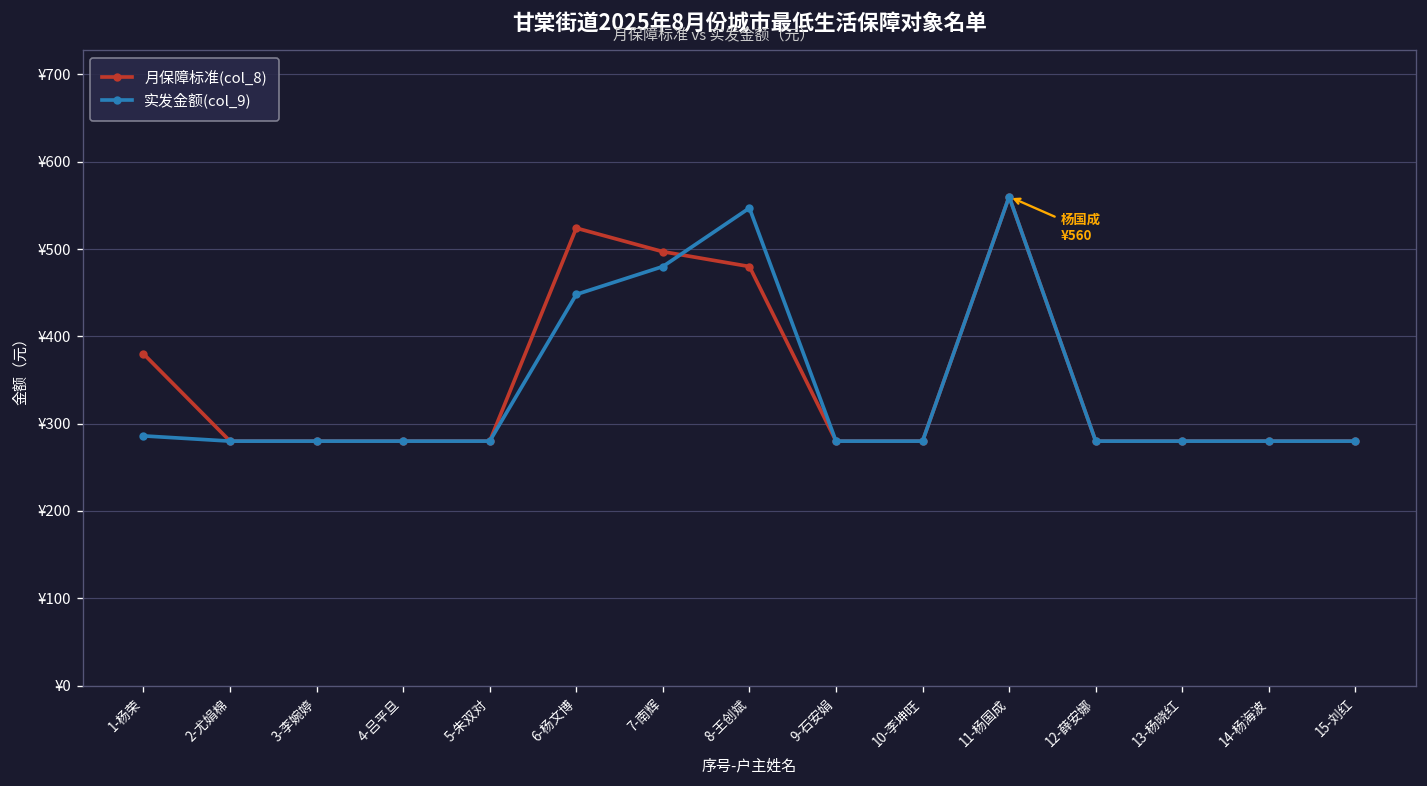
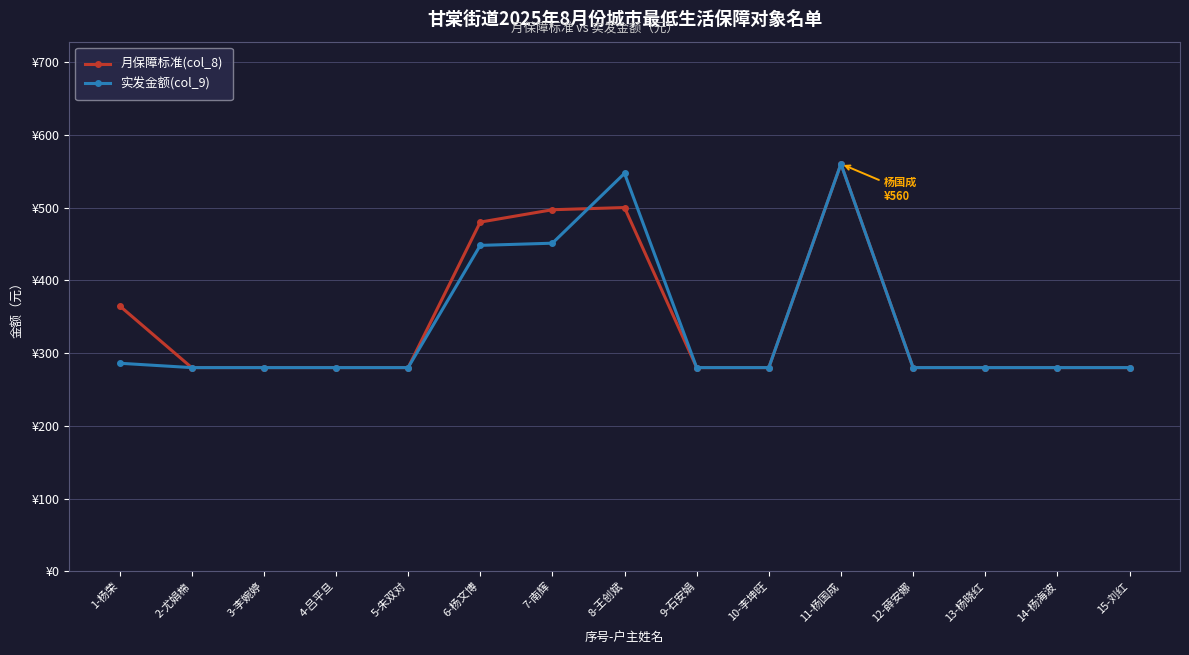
月保障标准(col_8), 1-杨荣: ¥380 -> ¥370
月保障标准(col_8), 6-杨文博: ¥520 -> ¥480
实发金额(col_9), 7-南辉: ¥480 -> ¥450
月保障标准(col_8), 8-王创斌: ¥480 -> ¥500
